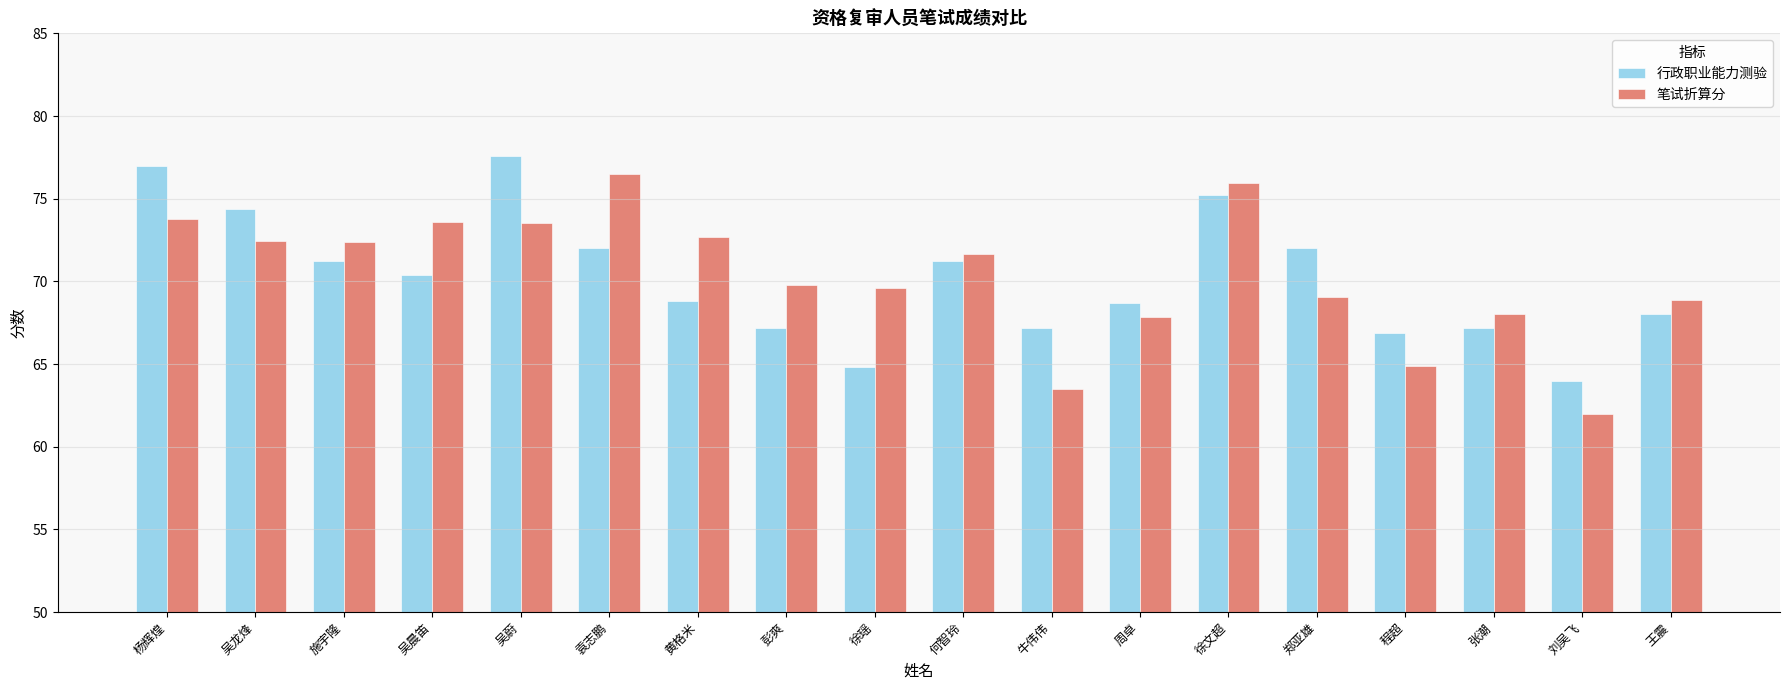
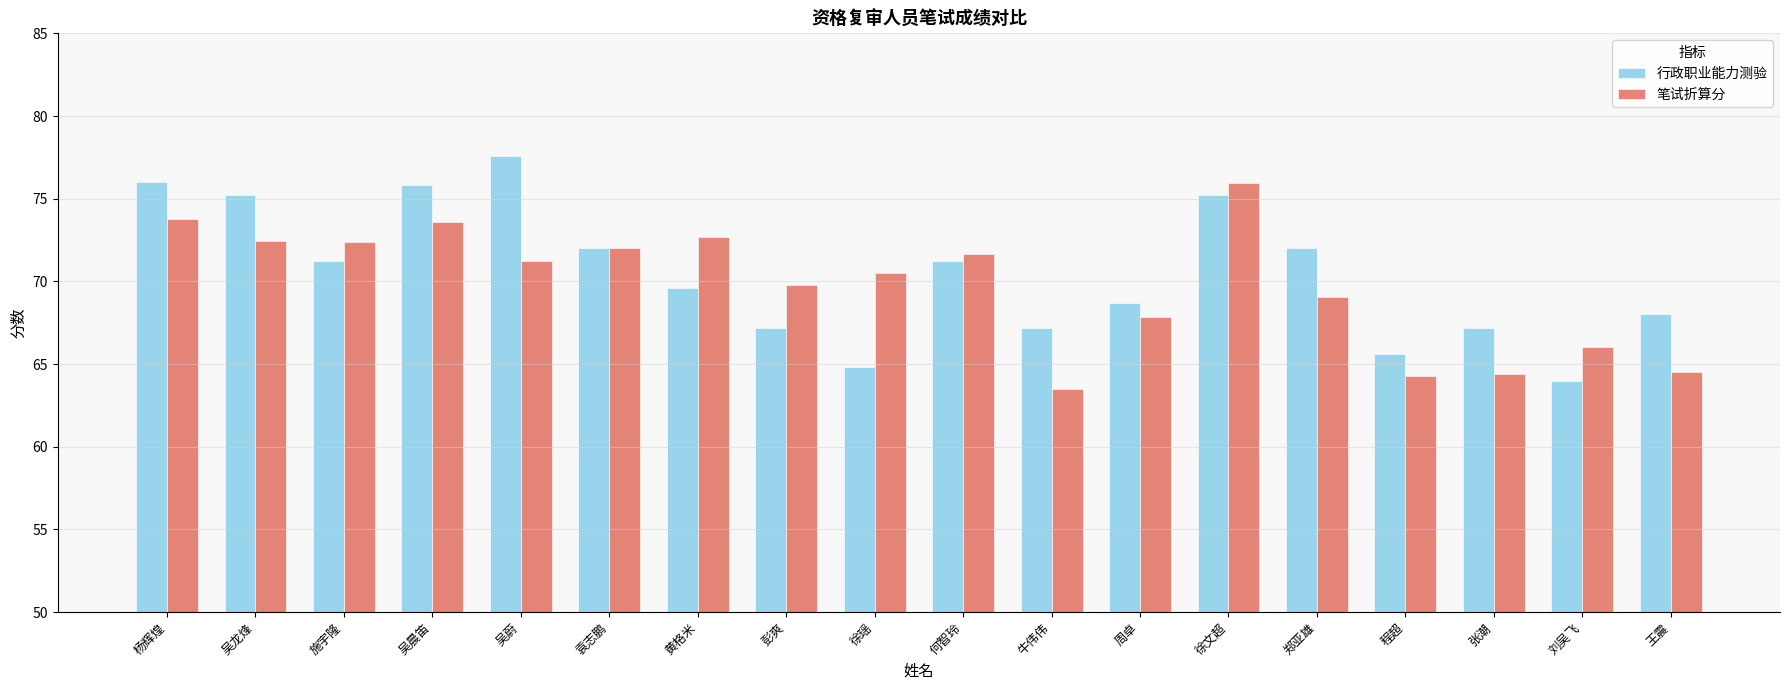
行政职业能力测验, 杨辉煌: 77 -> 76
行政职业能力测验, 吴龙烽: 74.4 -> 75.2
行政职业能力测验, 吴晨笛: 70.4 -> 75.8
笔试折算分, 吴蔚: 73.5 -> 71.2
笔试折算分, 袁志鹏: 76.5 -> 72.0
行政职业能力测验, 黄格米: 68.8 -> 69.6
笔试折算分, 徐瑶: 69.6 -> 70.5
行政职业能力测验, 程超: 66.9 -> 65.6
笔试折算分, 程超: 64.9 -> 64.3
笔试折算分, 张潮: 68.0 -> 64.4
笔试折算分, 刘吴飞: 62.0 -> 66.0
笔试折算分, 王震: 68.9 -> 64.5
